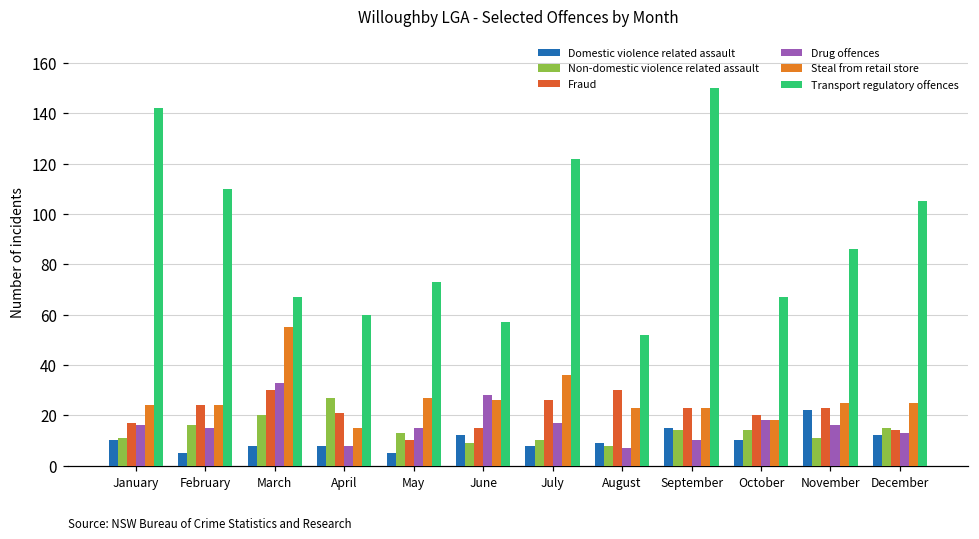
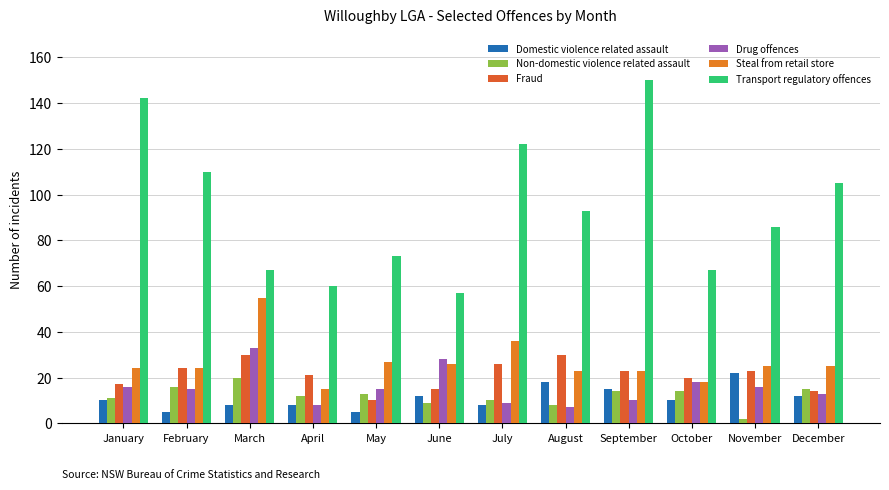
Non-domestic violence related assault, April: 27 -> 12
Drug offences, July: 17 -> 9
Domestic violence related assault, August: 9 -> 18
Transport regulatory offences, August: 52 -> 93
Non-domestic violence related assault, November: 11 -> 2
